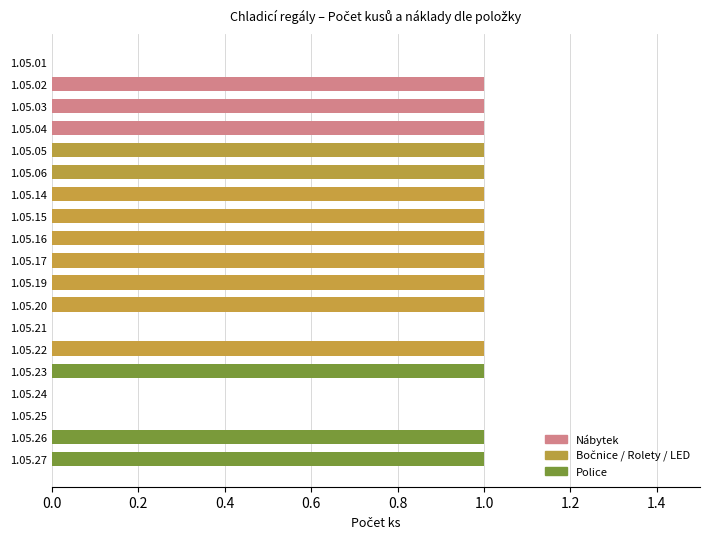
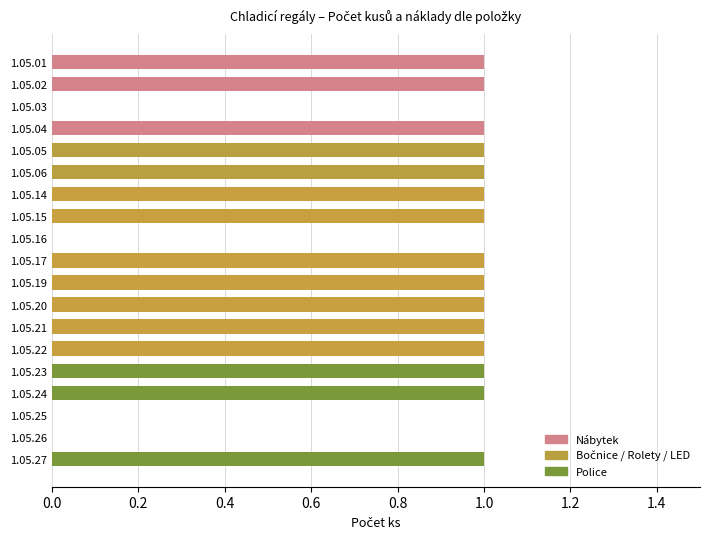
1.05.01: 0 -> 1
1.05.03: 1 -> 0
1.05.16: 1 -> 0
1.05.21: 0 -> 1
1.05.24: 0 -> 1
1.05.26: 1 -> 0
